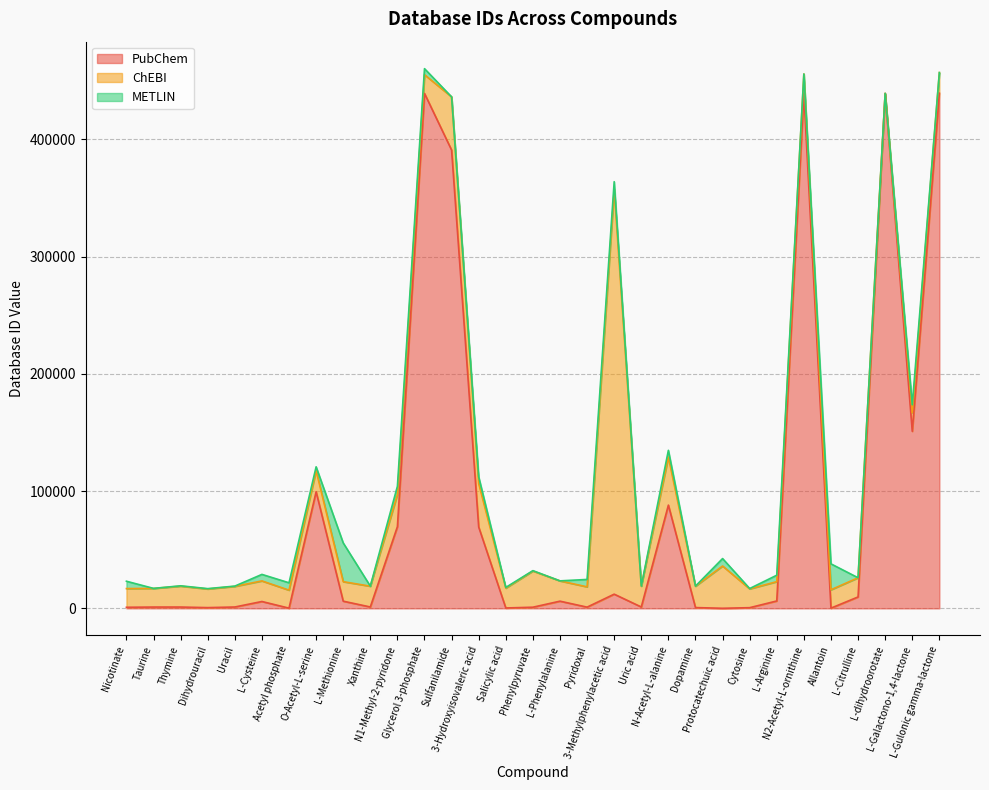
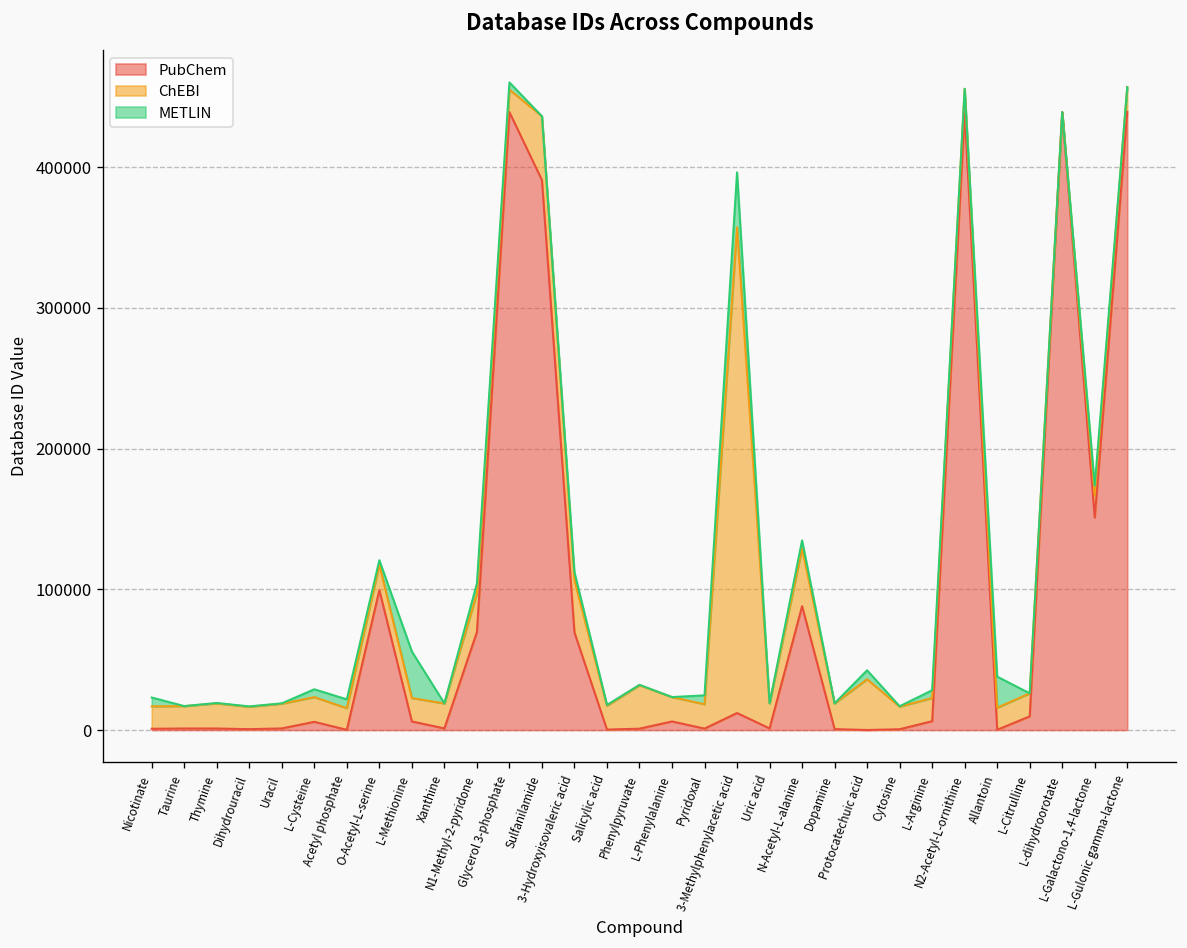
METLIN, 3-Methylphenylacetic acid: 7000 -> 39000
